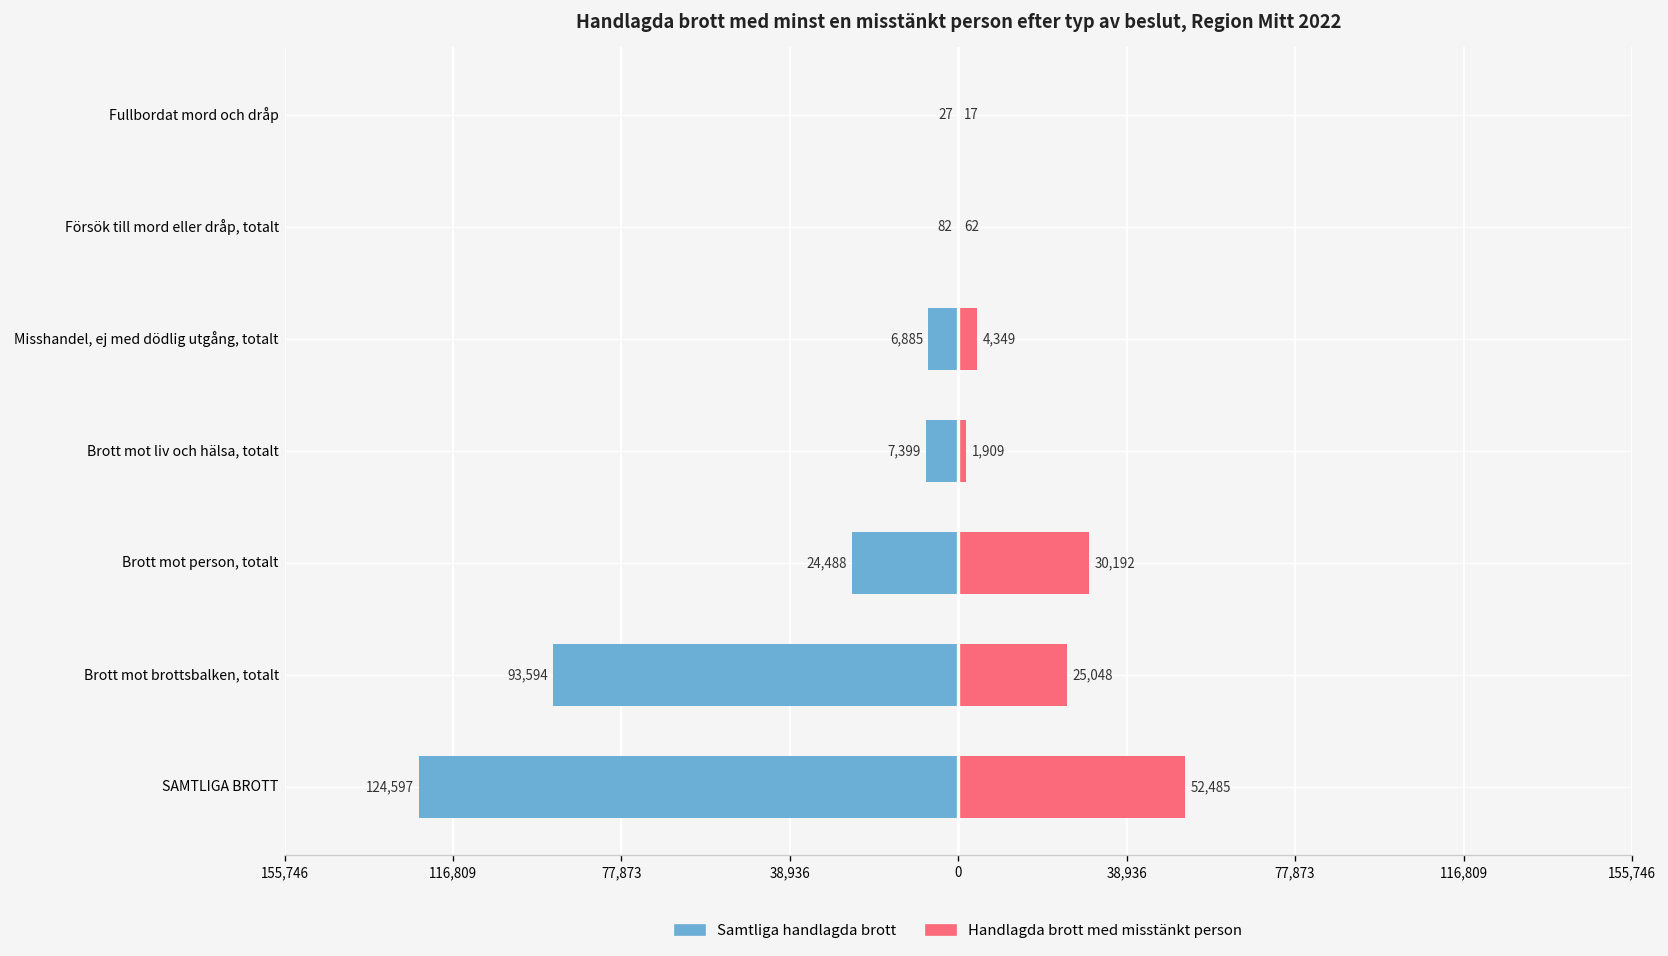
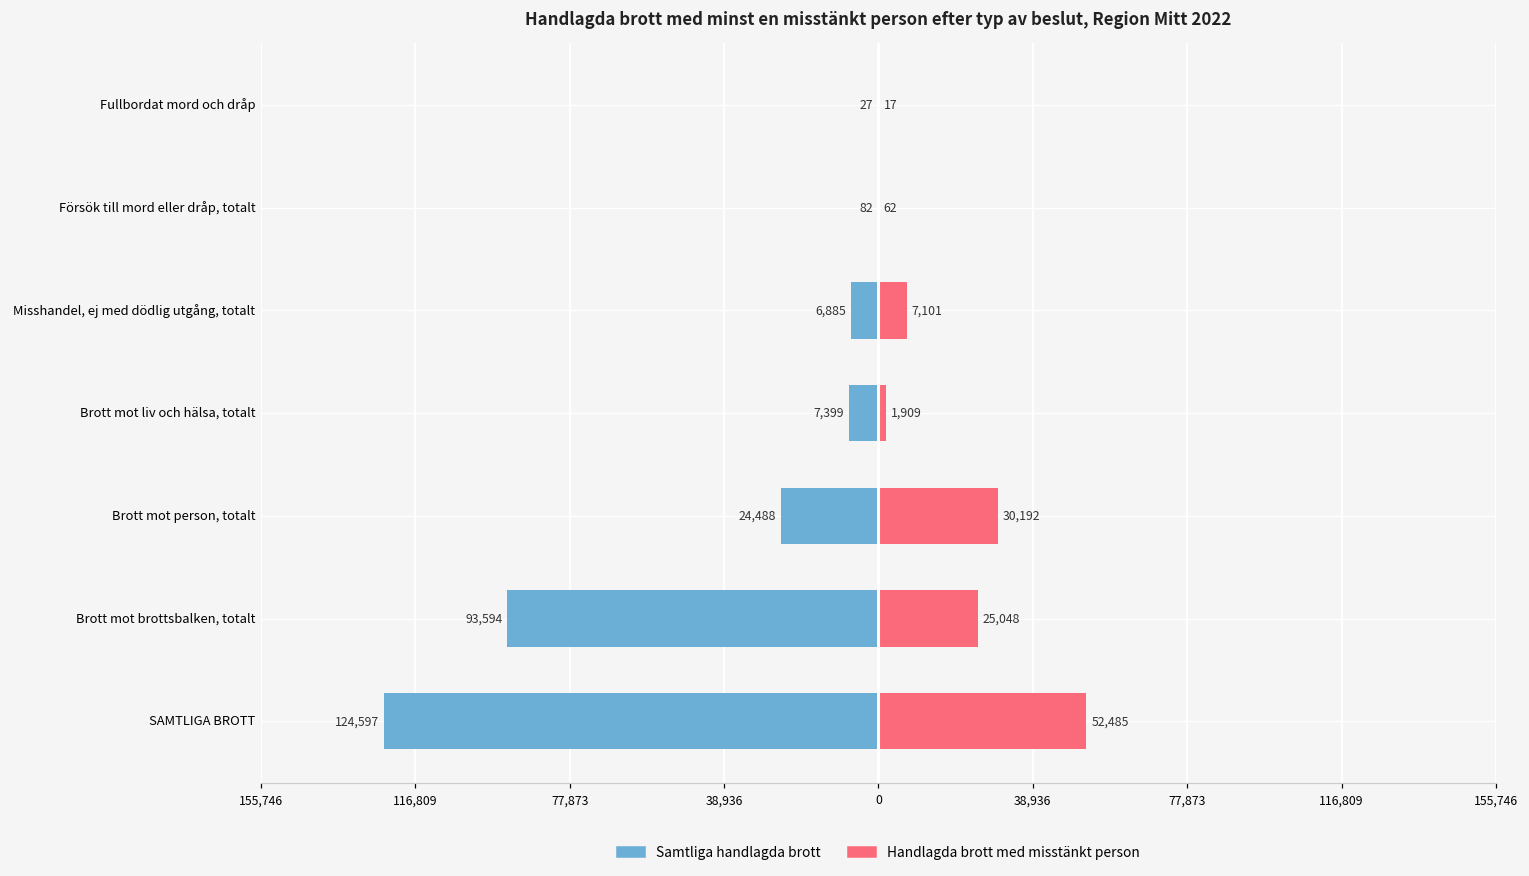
Handlagda brott med misstänkt person, Misshandel, ej med dödlig utgång, totalt: 4,349 -> 7,101
